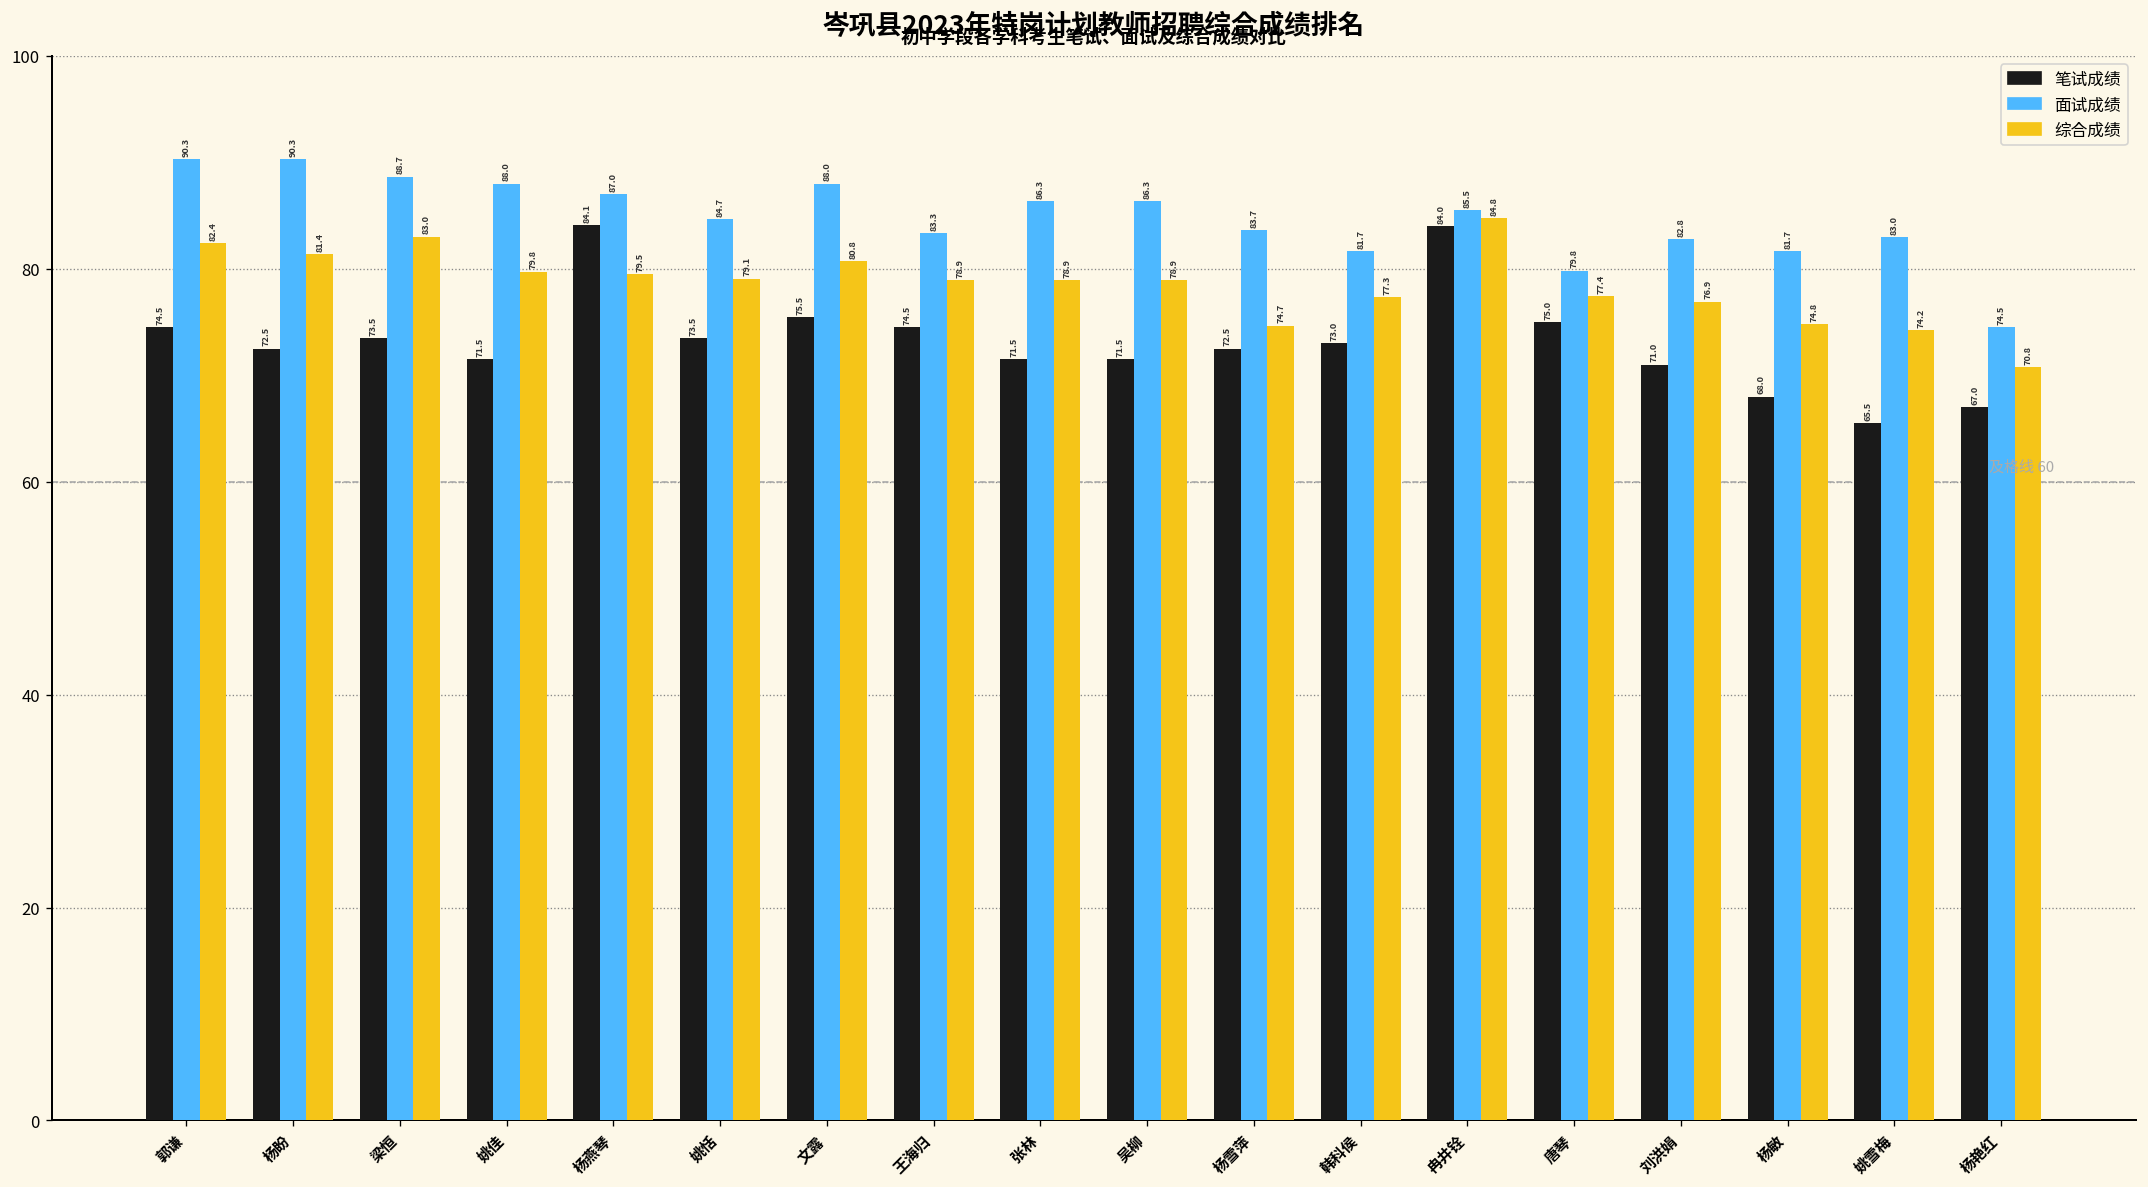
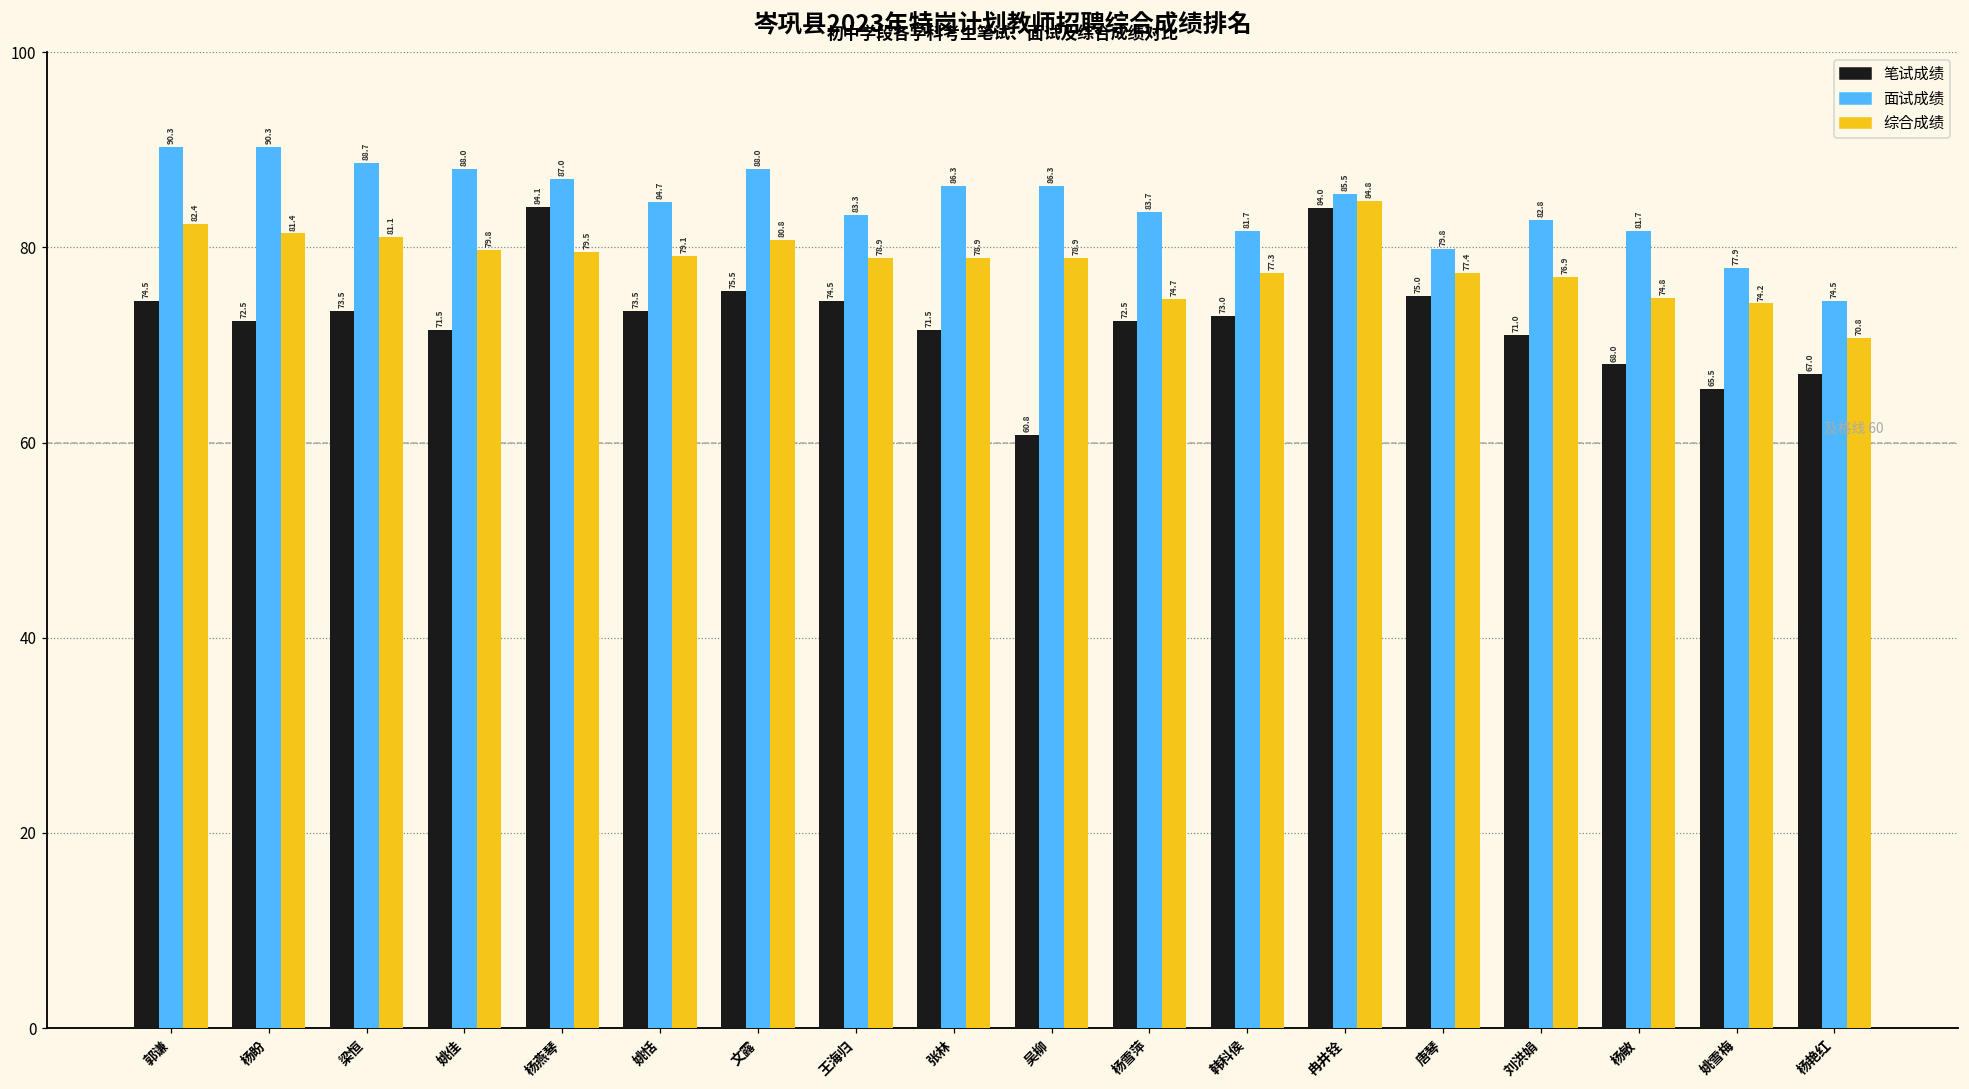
综合成绩, 梁恒: 83.0 -> 81.1
笔试成绩, 吴柳: 71.5 -> 60.8
面试成绩, 姚雪梅: 83.0 -> 77.9
